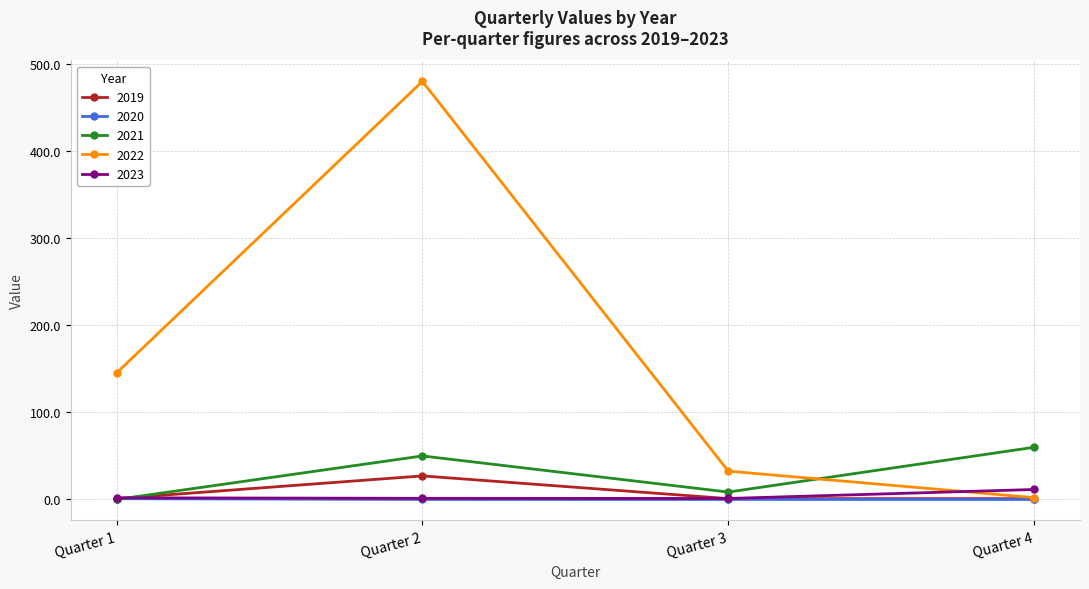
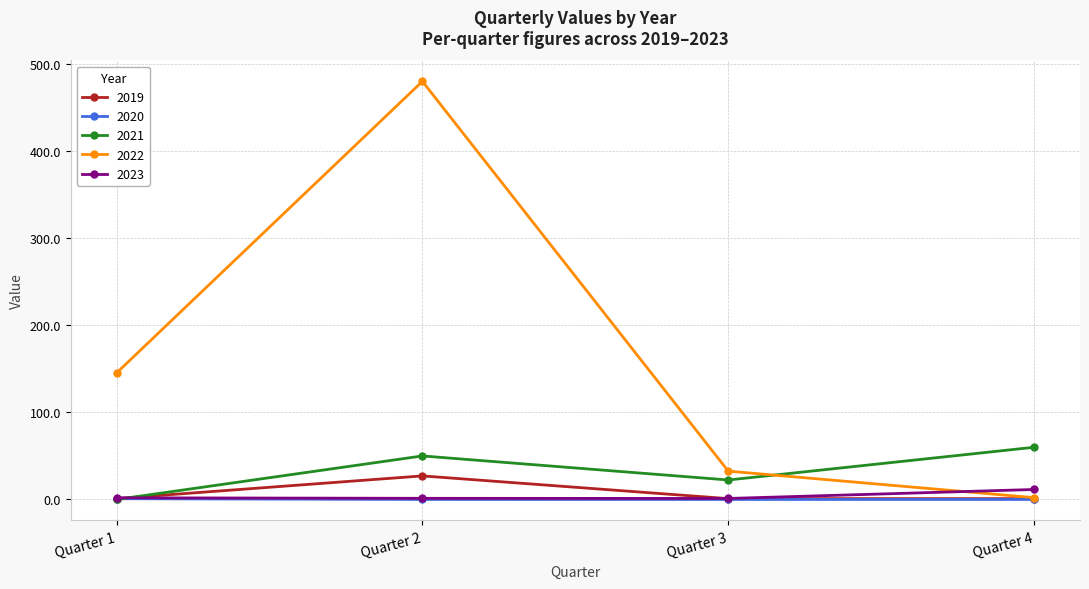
2021, Quarter 3: 10 -> 20
